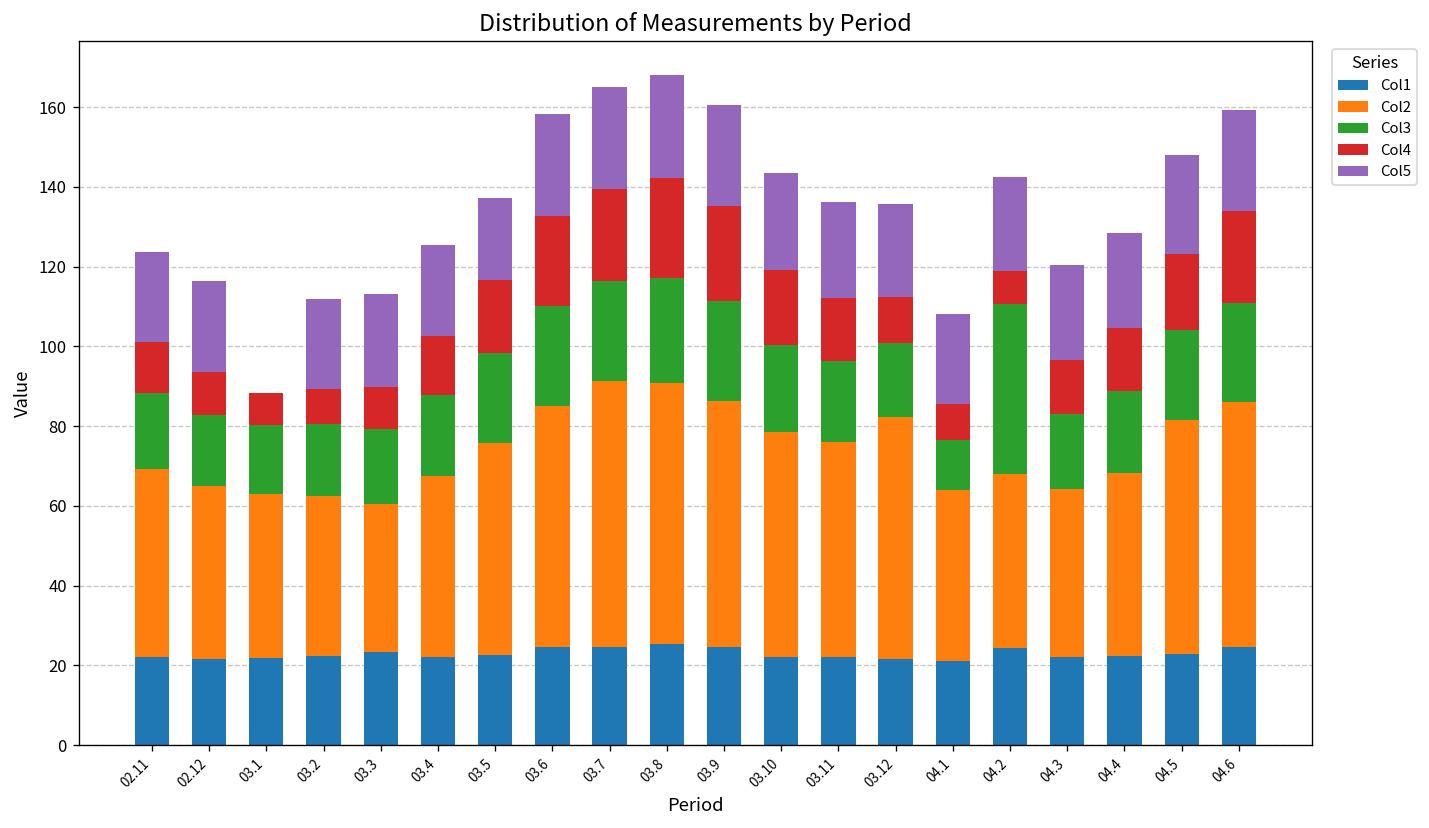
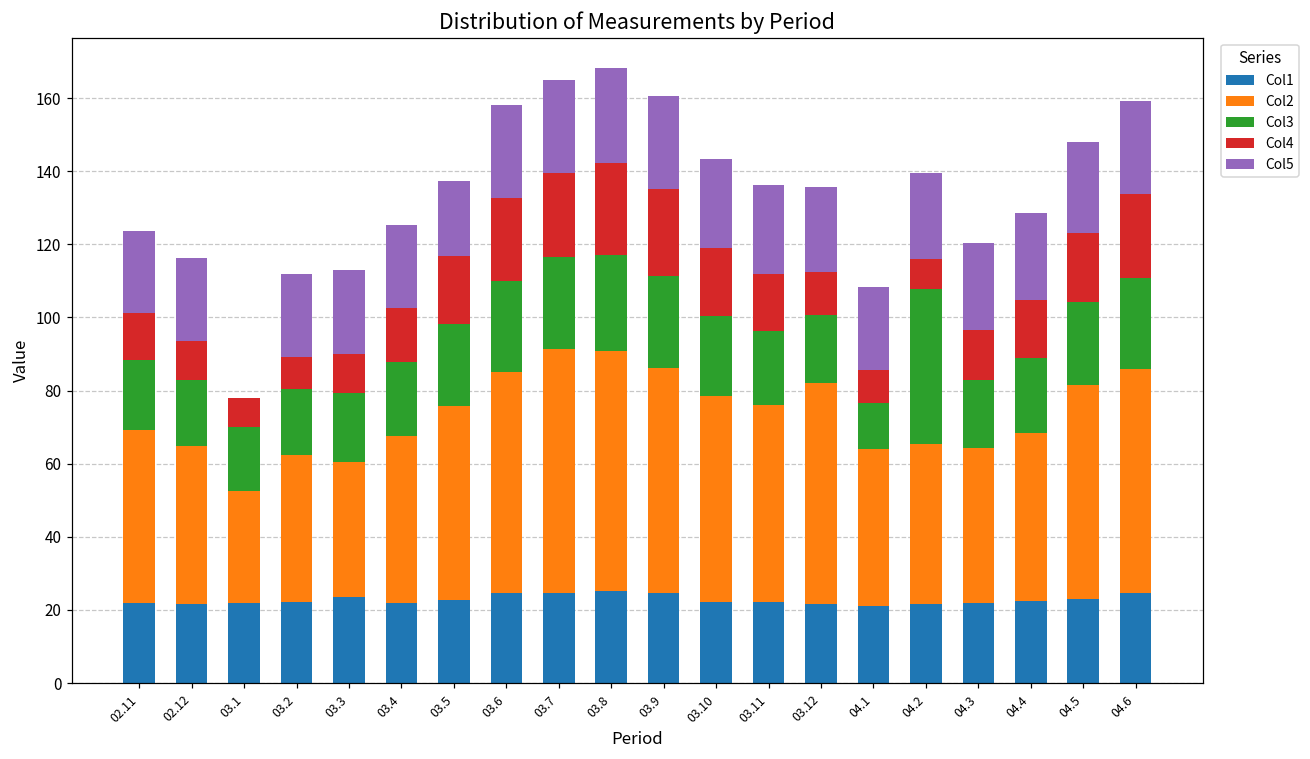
Col2, 03.1: 41 -> 31
Col1, 04.2: 24 -> 22
